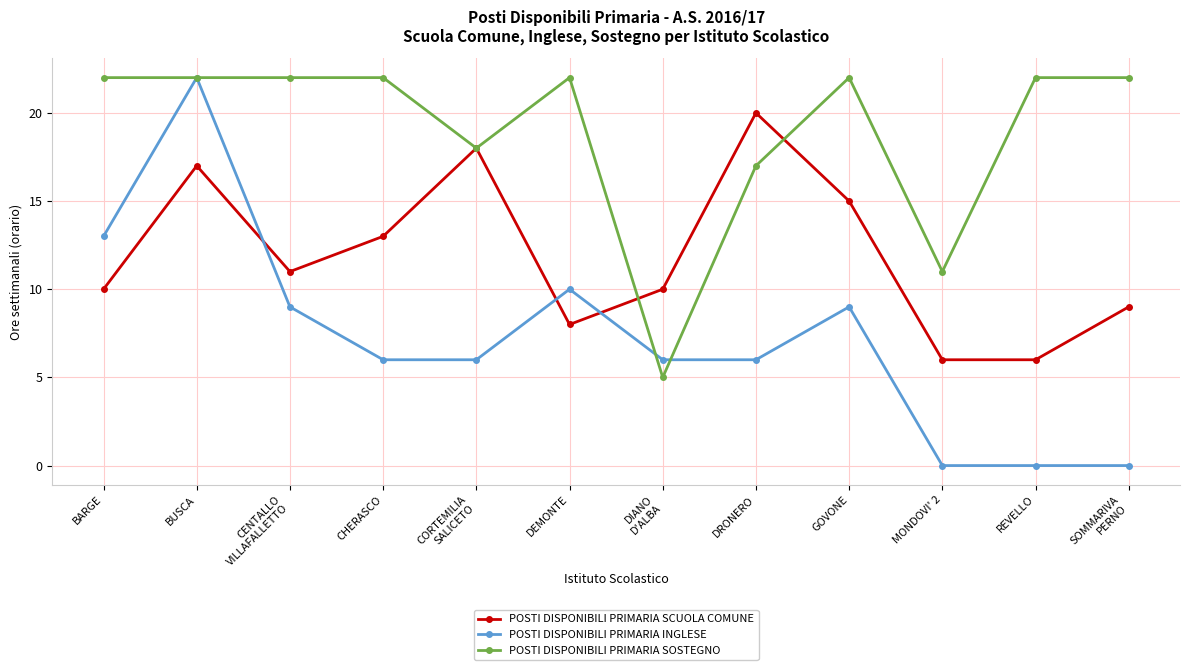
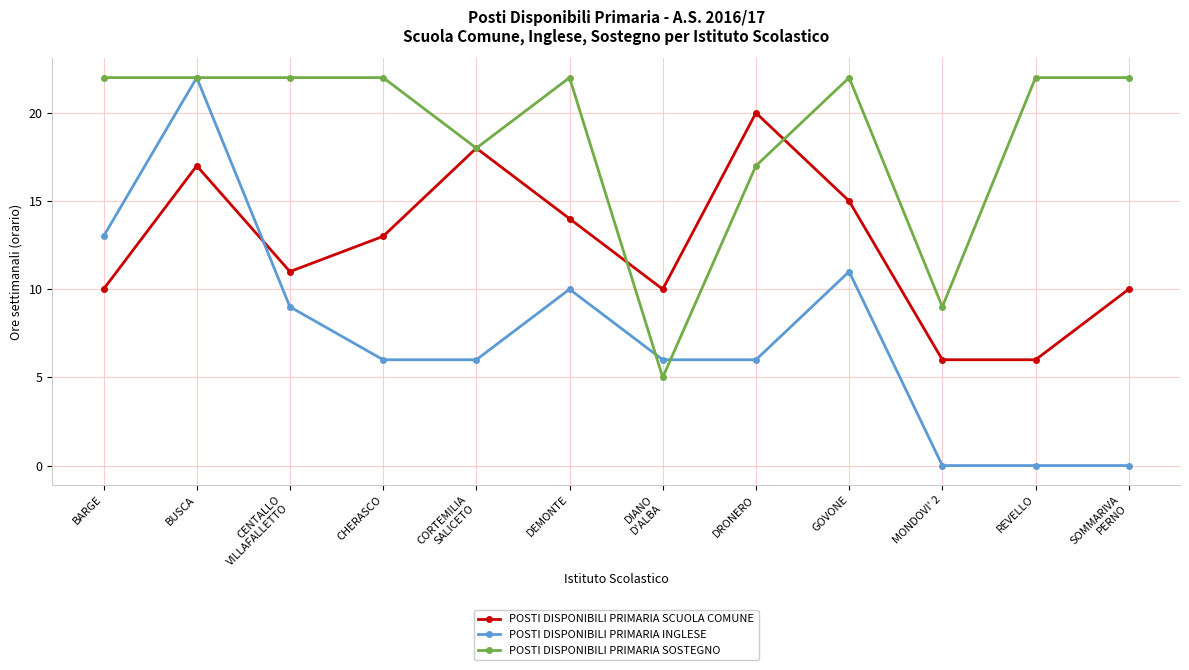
POSTI DISPONIBILI PRIMARIA SCUOLA COMUNE, DEMONTE: 8 -> 14
POSTI DISPONIBILI PRIMARIA INGLESE, GOVONE: 9 -> 11
POSTI DISPONIBILI PRIMARIA SOSTEGNO, MONDOVI' 2: 11 -> 9
POSTI DISPONIBILI PRIMARIA SCUOLA COMUNE, SOMMARIVA PERNO: 9 -> 10
